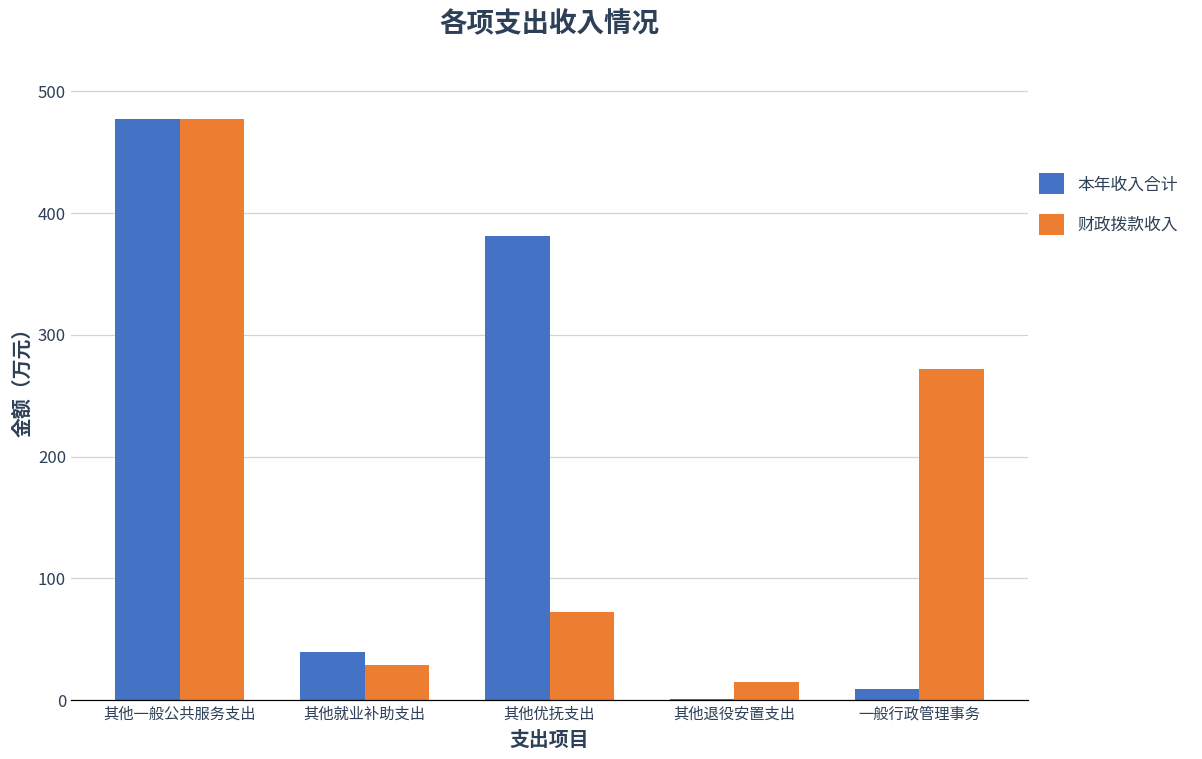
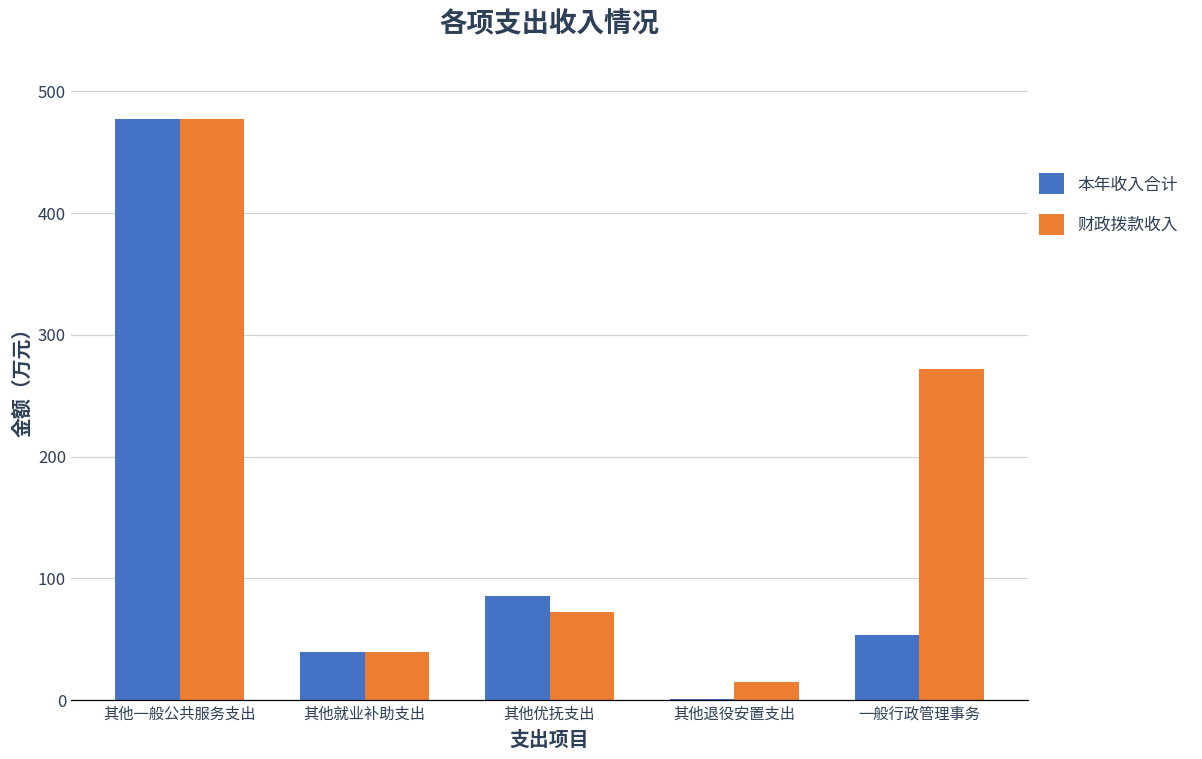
财政拨款收入, 其他就业补助支出: 29 -> 40
本年收入合计, 其他优抚支出: 381 -> 86
本年收入合计, 一般行政管理事务: 9 -> 53
